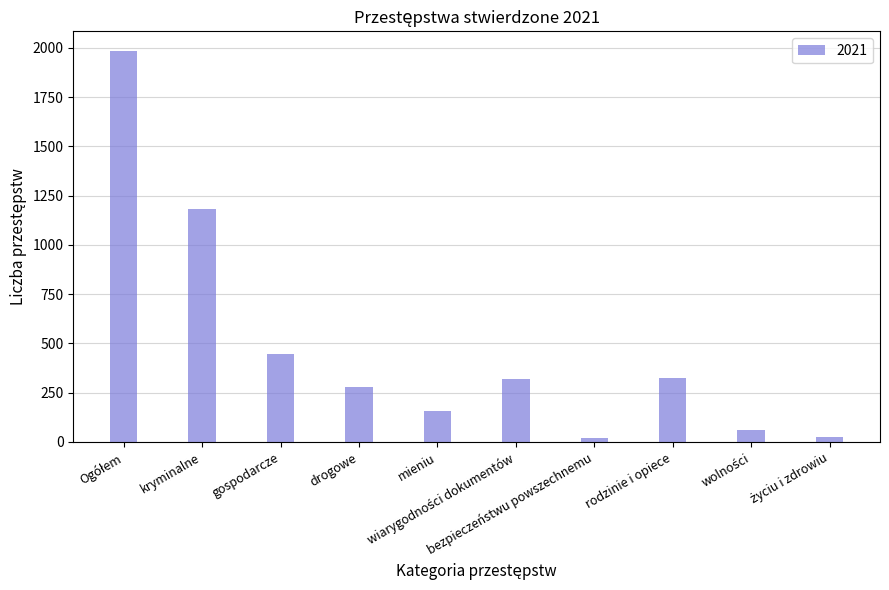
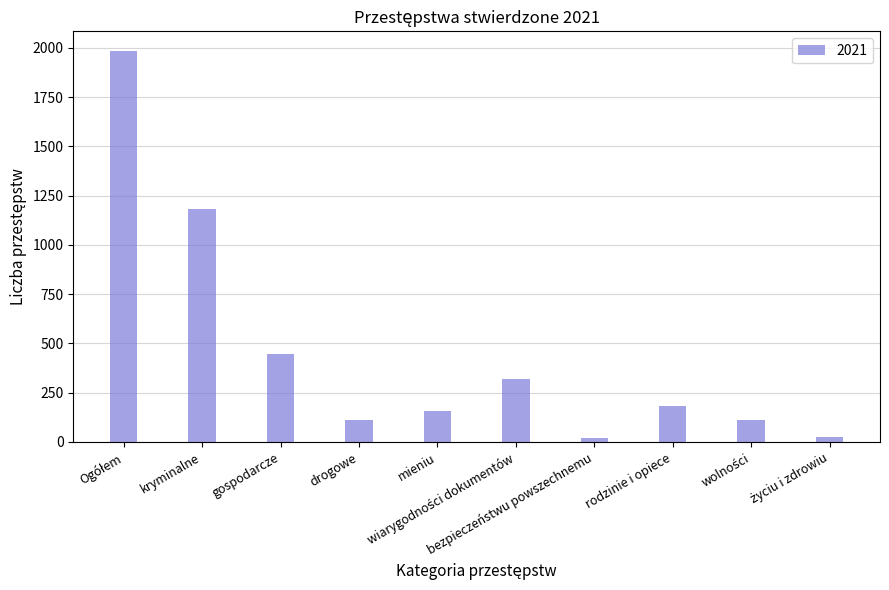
drogowe: 280 -> 110
rodzinie i opiece: 320 -> 190
wolności: 60 -> 110
